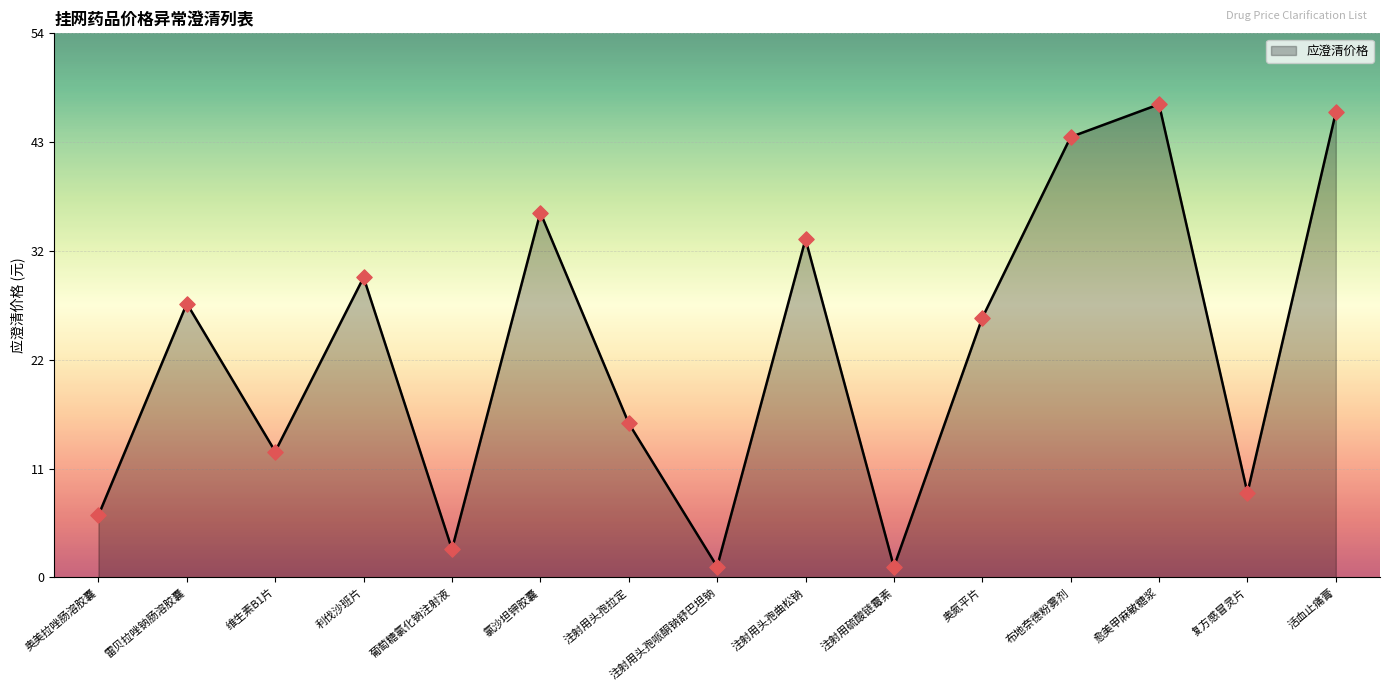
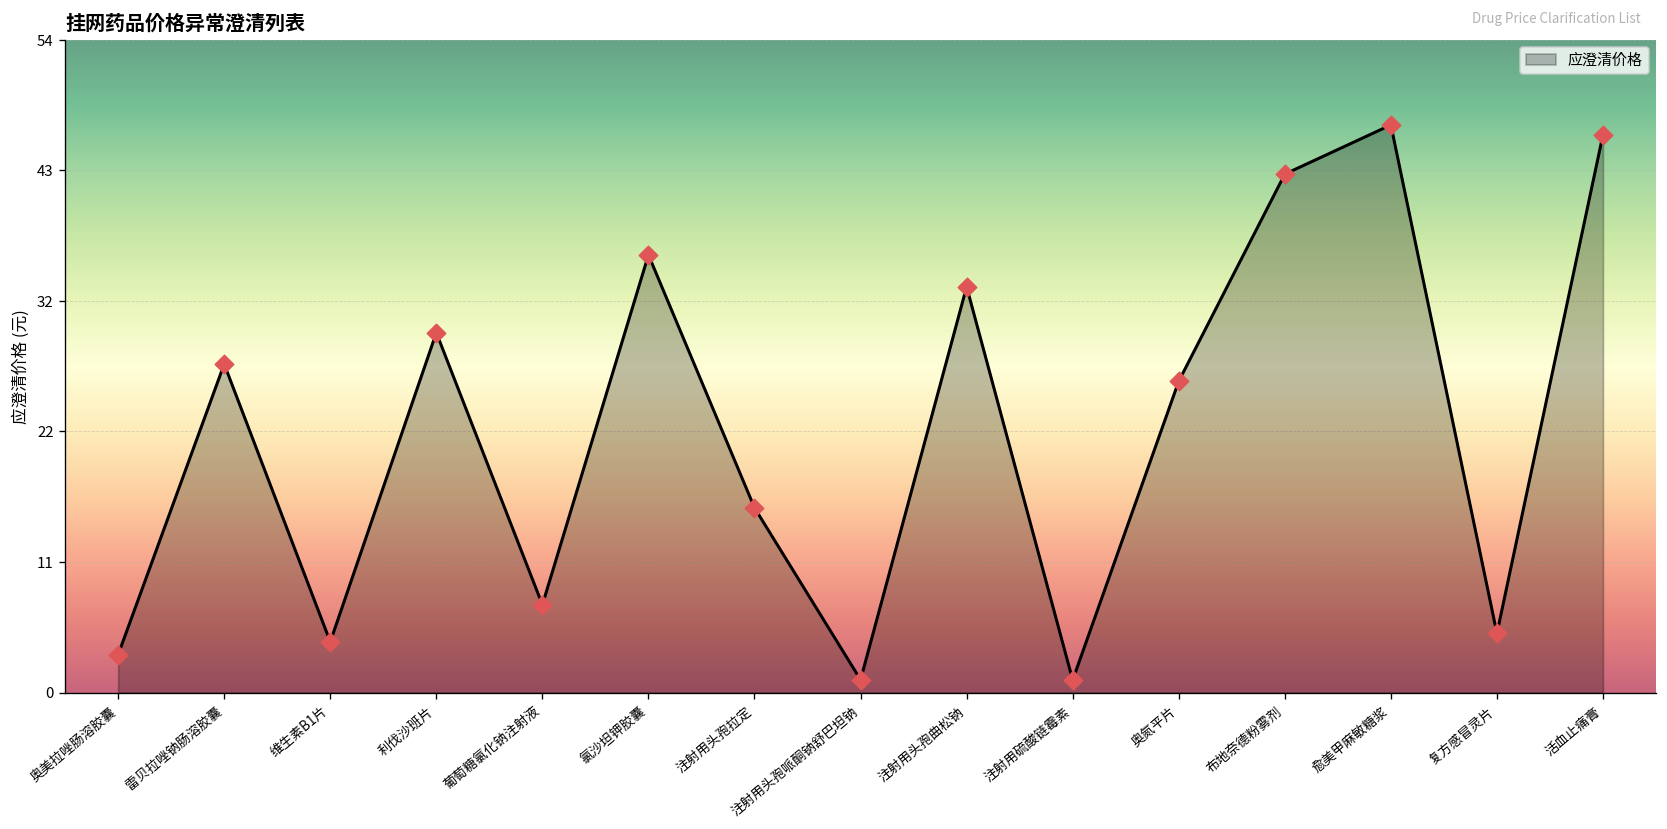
奥美拉唑肠溶胶囊: 6.2 -> 3.1
维生素B1片: 12.5 -> 4.2
葡萄糖氯化钠注射液: 2.8 -> 7.3
布地奈德粉雾剂: 43.8 -> 42.9
复方感冒灵片: 8.4 -> 4.9
